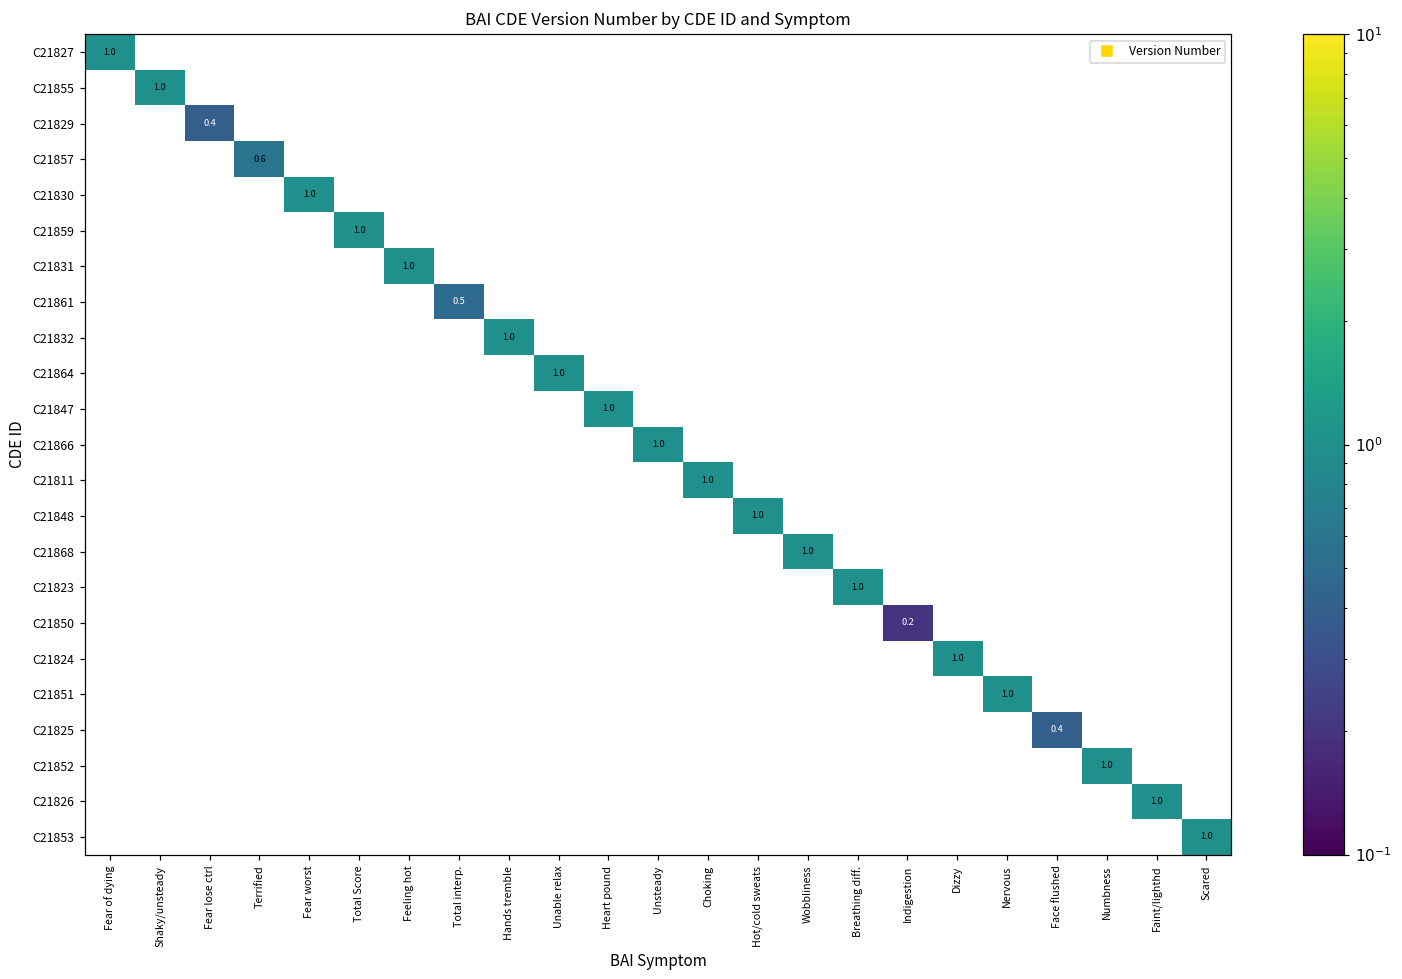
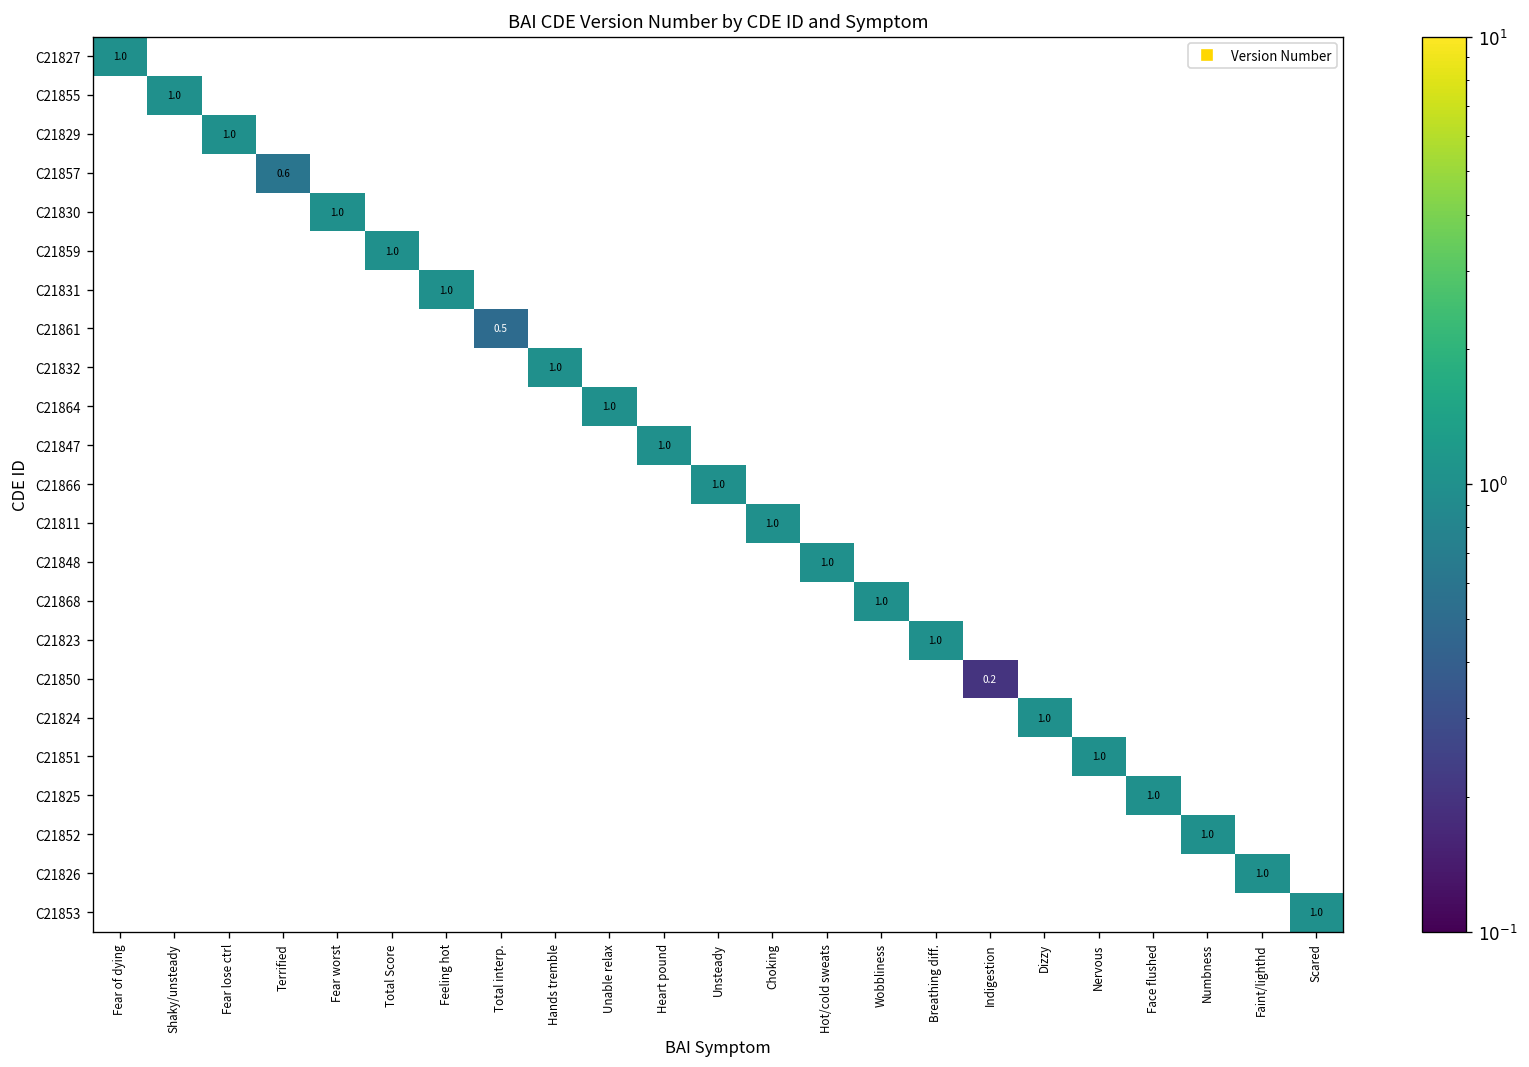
C21829, Fear lose ctrl: 0.4 -> 1.0
C21825, Face flushed: 0.4 -> 1.0
